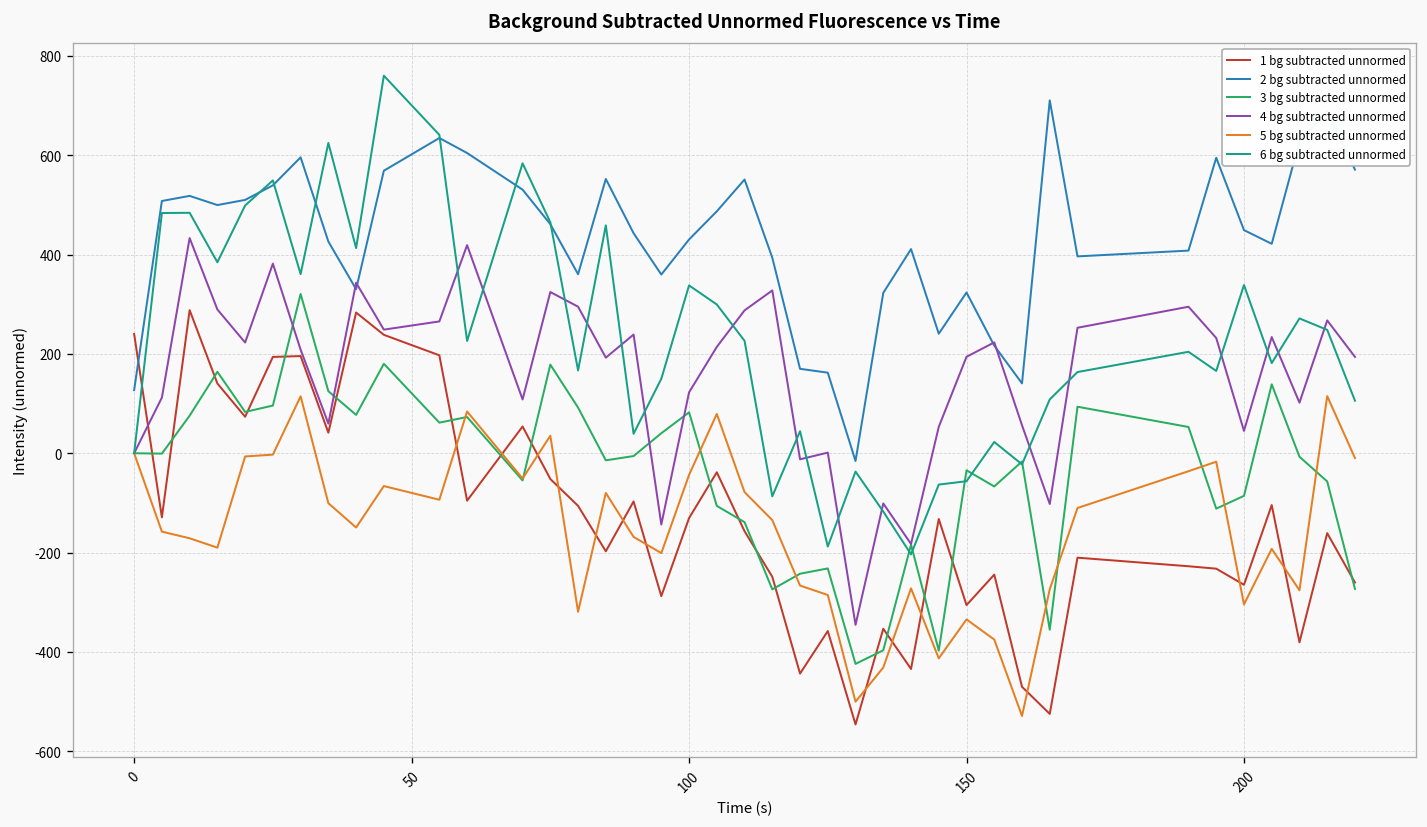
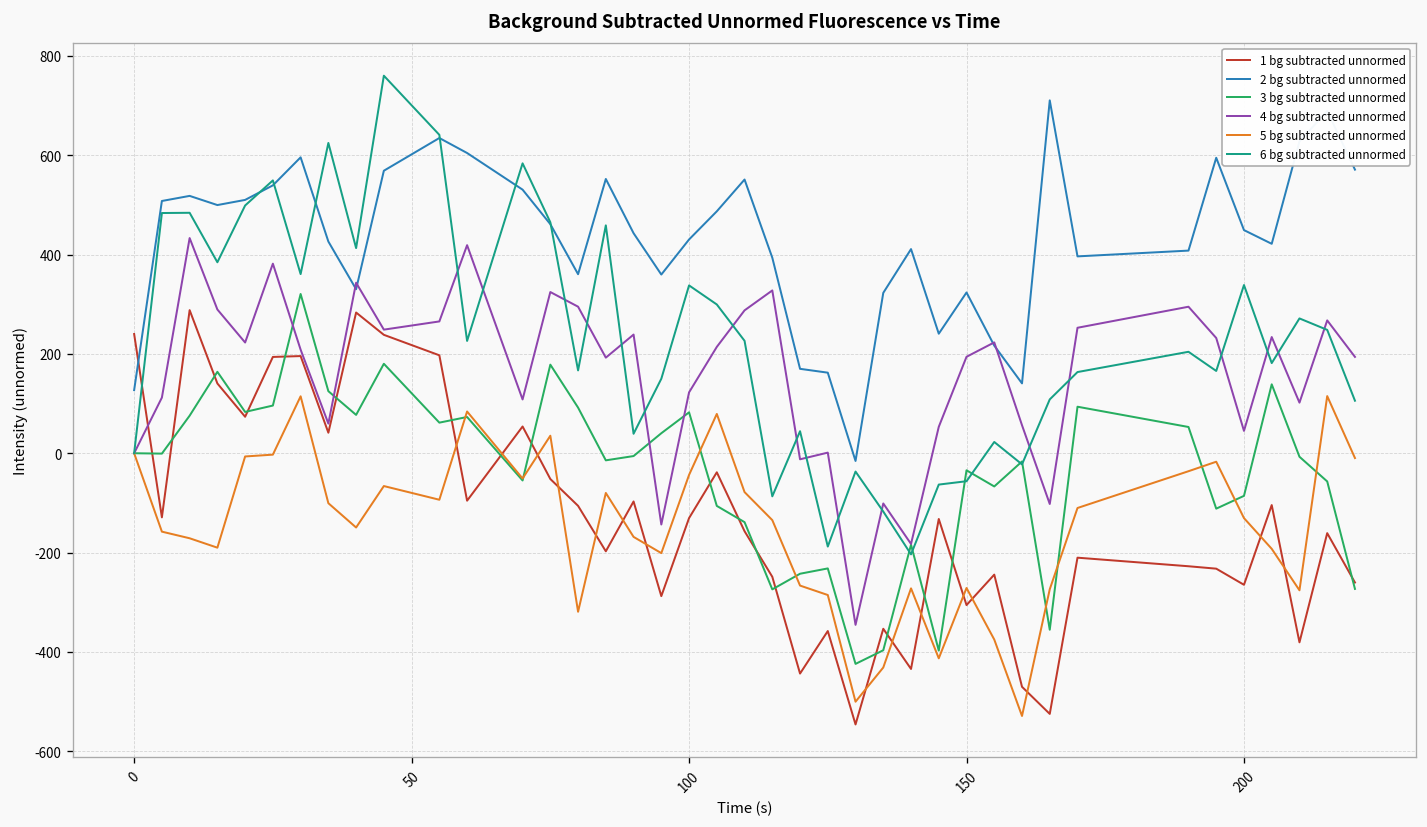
5 bg subtracted unnormed, 150: -330 -> -270
5 bg subtracted unnormed, 200: -300 -> -130
